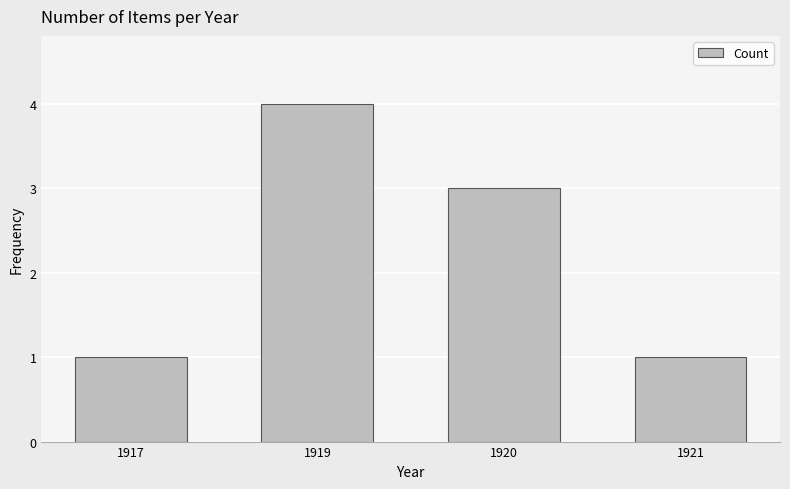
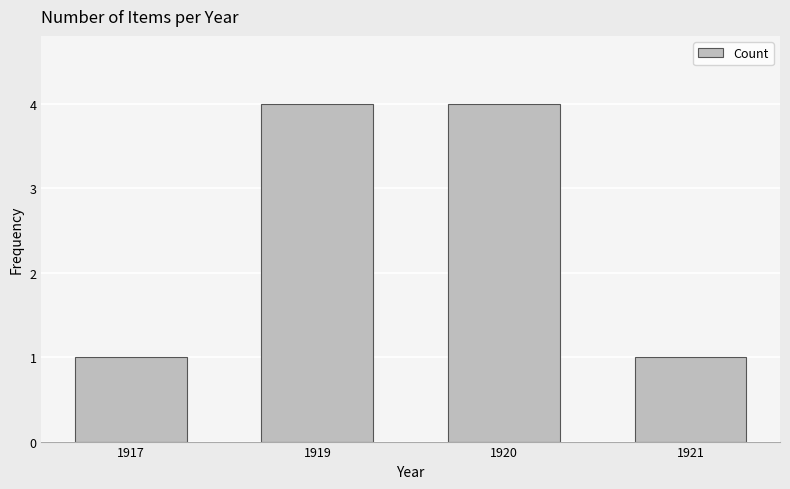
1920: 3 -> 4
